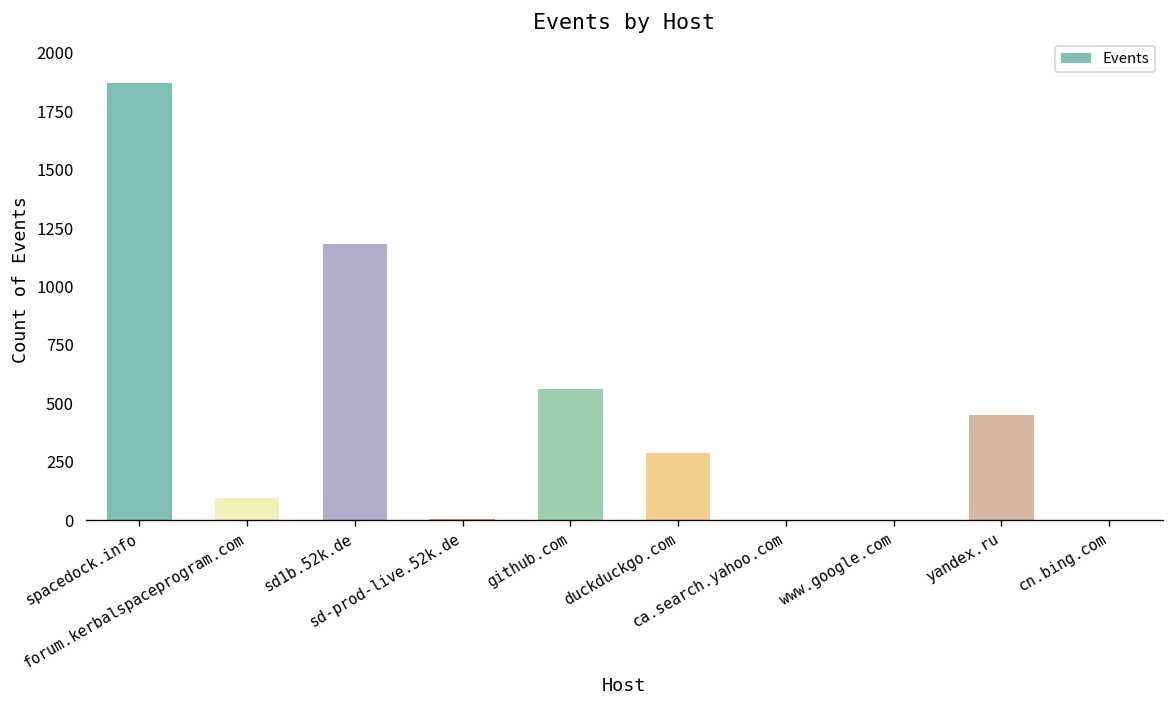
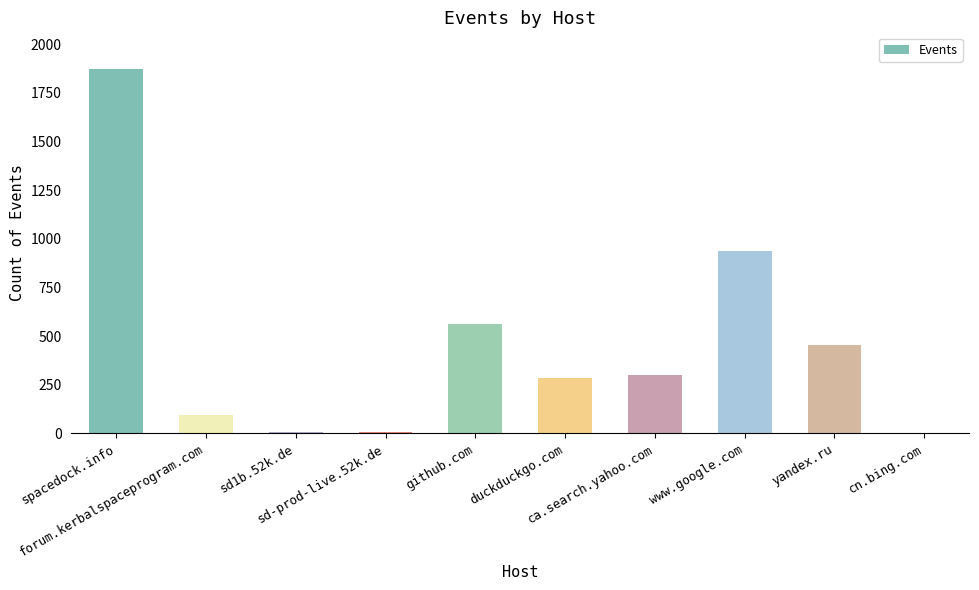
sd1b.52k.de: 1180 -> 10
ca.search.yahoo.com: 0 -> 300
www.google.com: 0 -> 940
